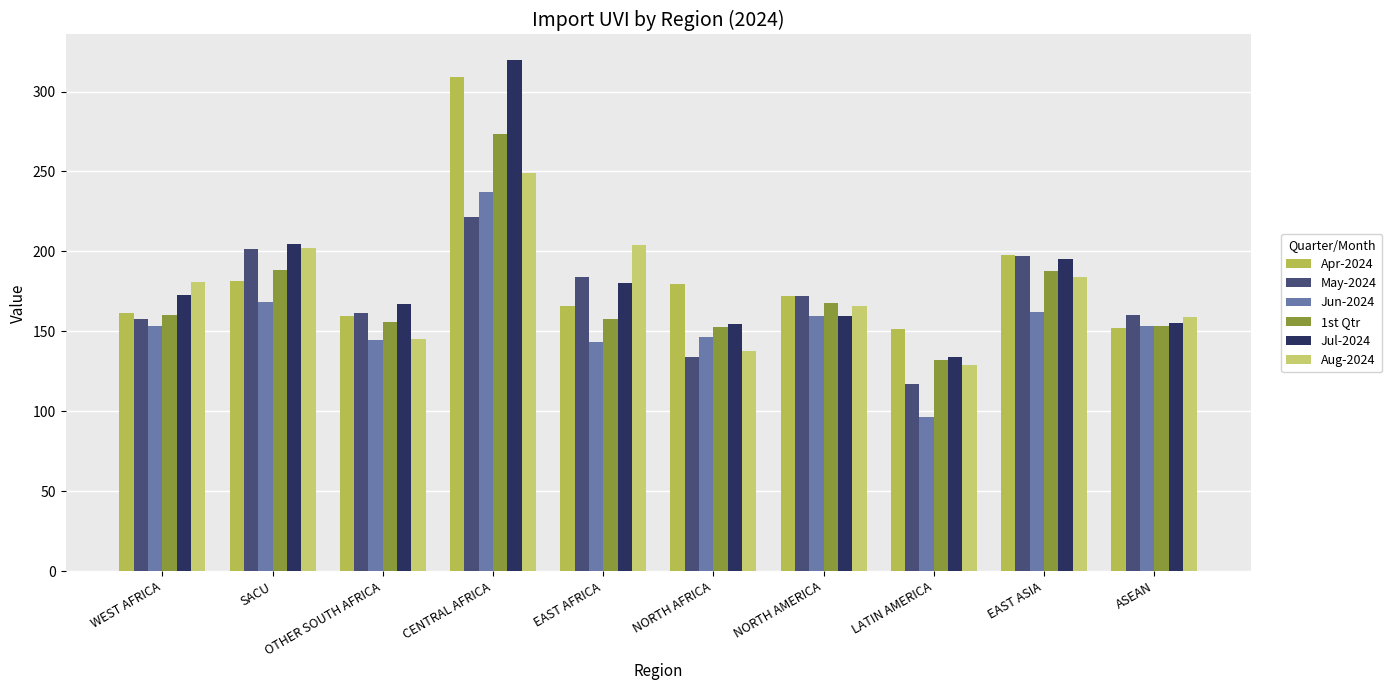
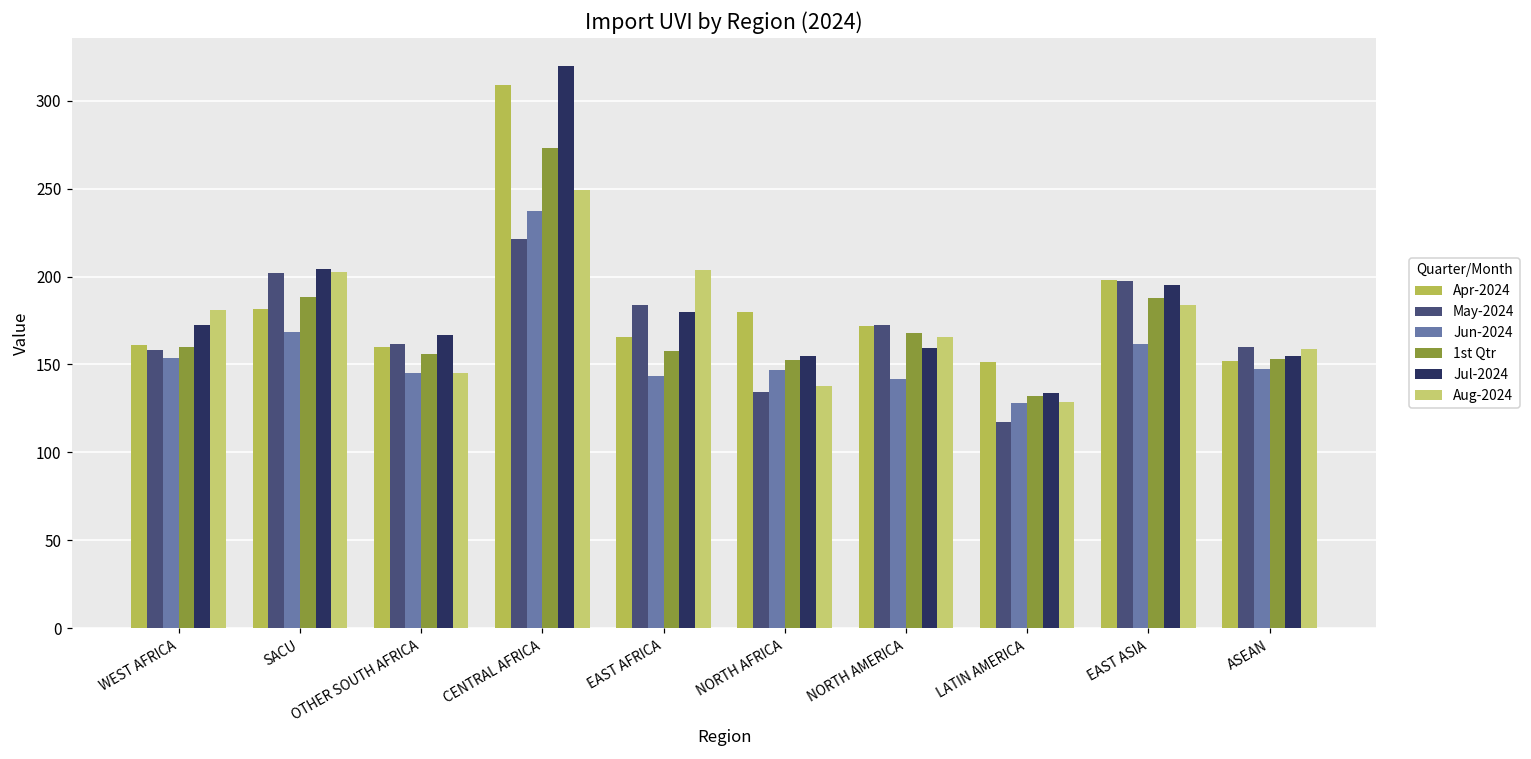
Jun-2024, NORTH AMERICA: 159 -> 142
Jun-2024, LATIN AMERICA: 96 -> 128
Jun-2024, ASEAN: 153 -> 147
